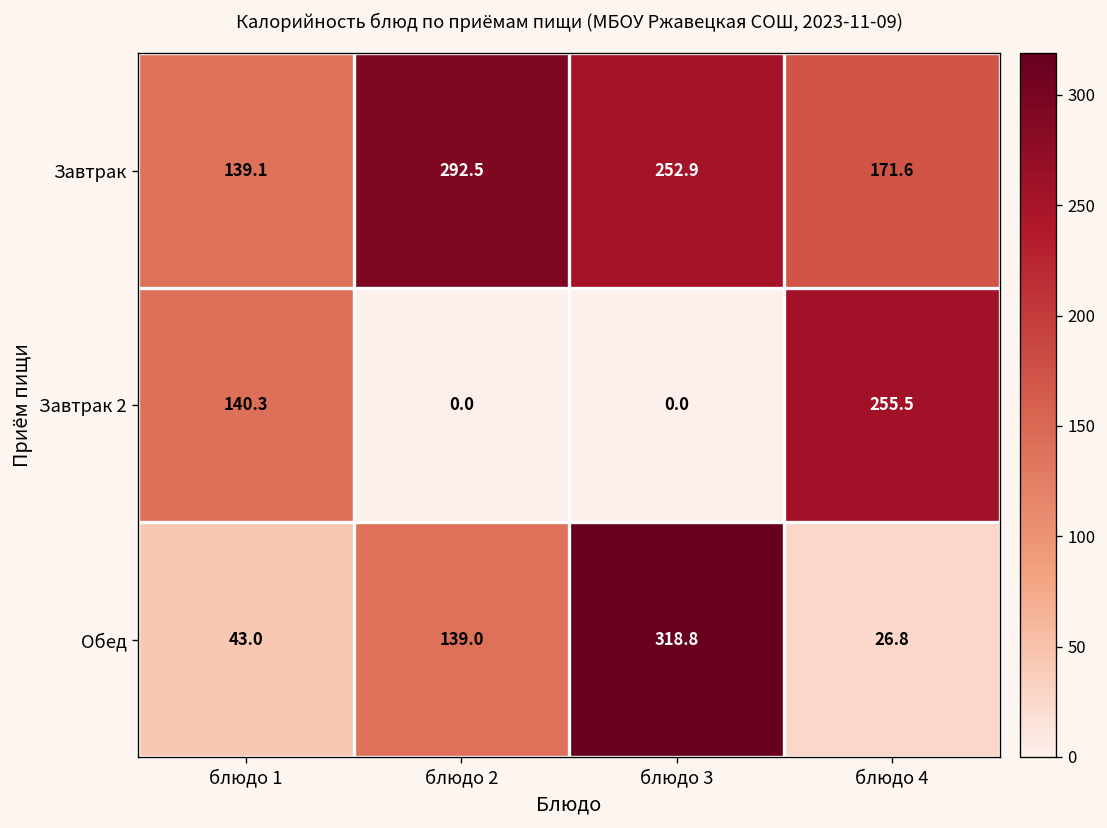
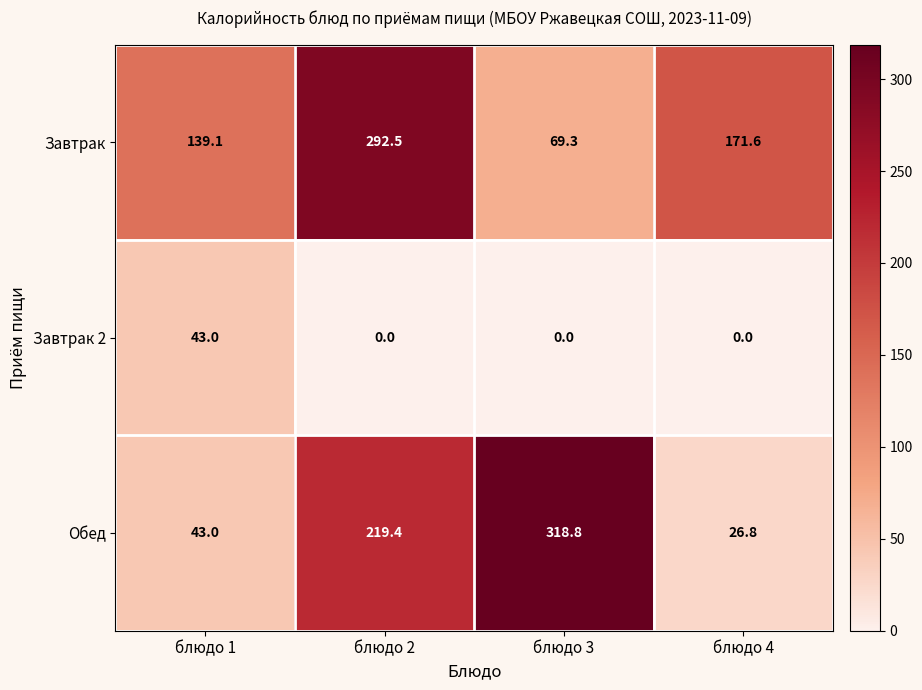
Завтрак, блюдо 3: 252.9 -> 69.3
Завтрак 2, блюдо 1: 140.3 -> 43.0
Завтрак 2, блюдо 4: 255.5 -> 0.0
Обед, блюдо 2: 139.0 -> 219.4
